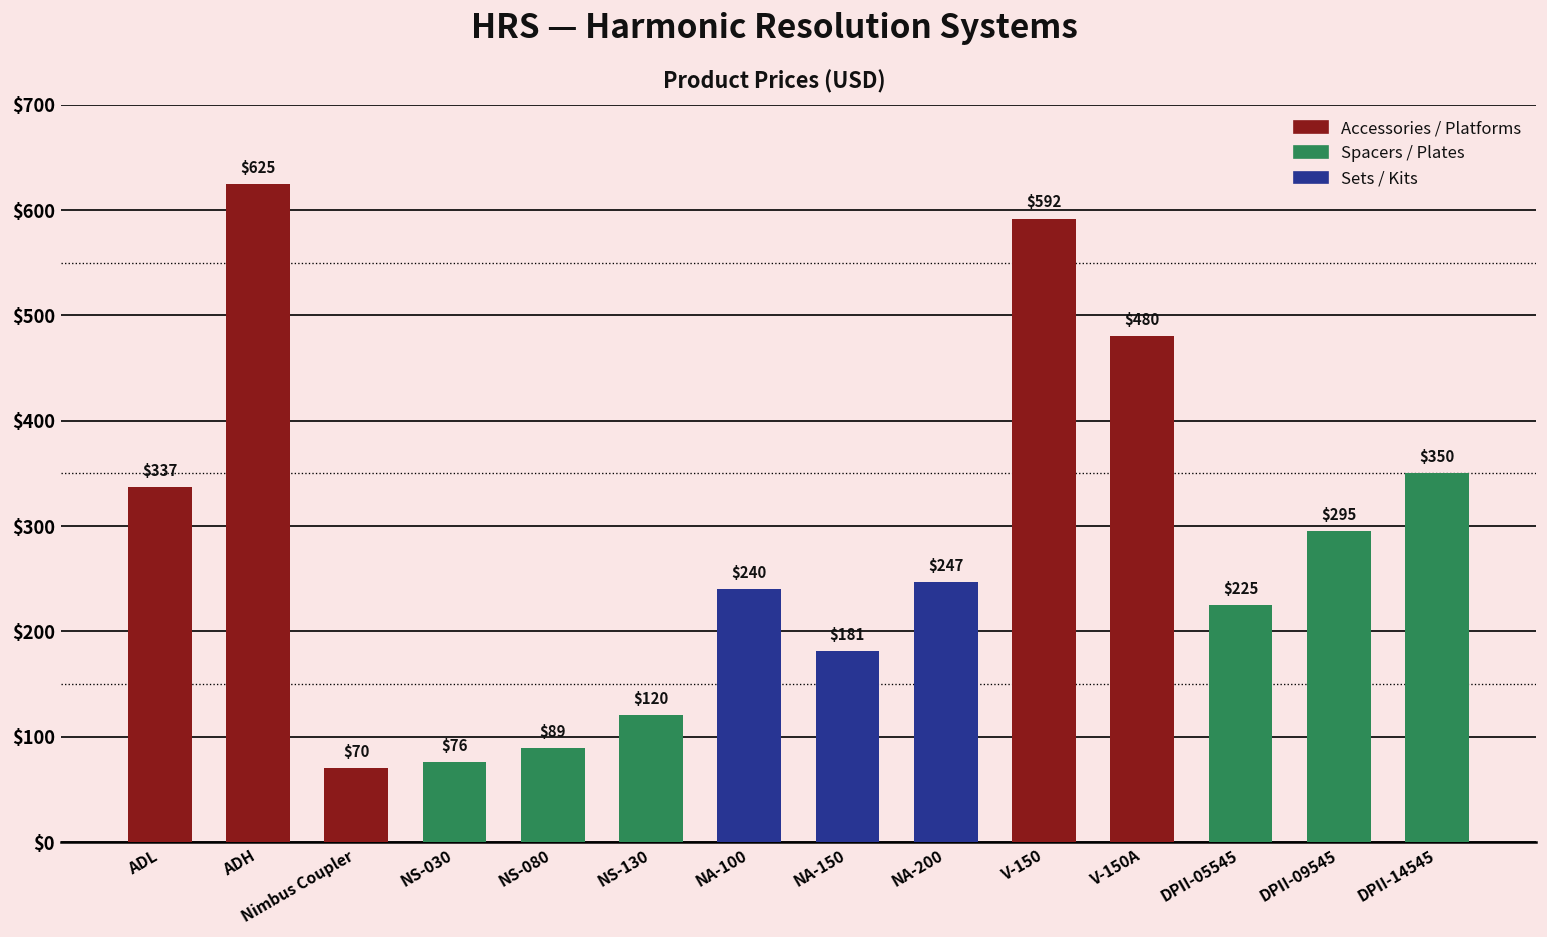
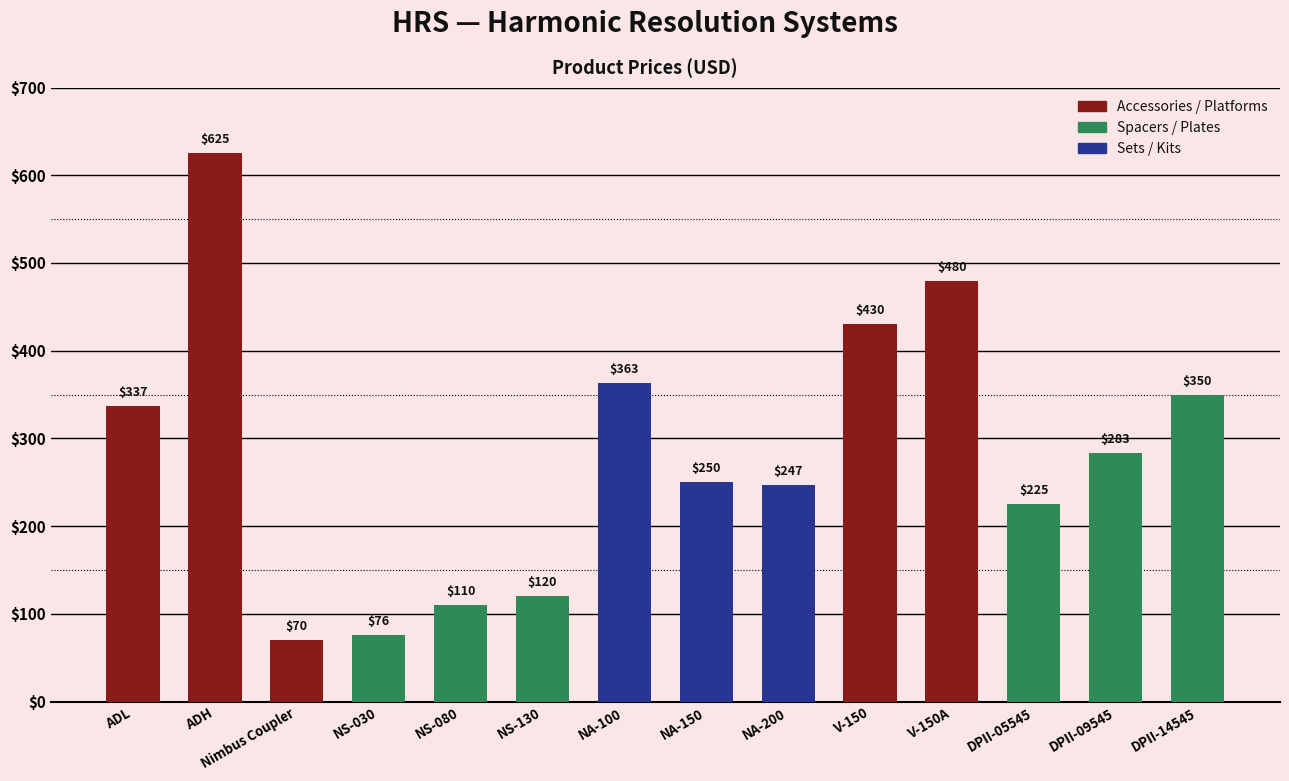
NS-080: $89 -> $110
NA-100: $240 -> $363
NA-150: $181 -> $250
V-150: $592 -> $430
DPII-09545: $295 -> $283
